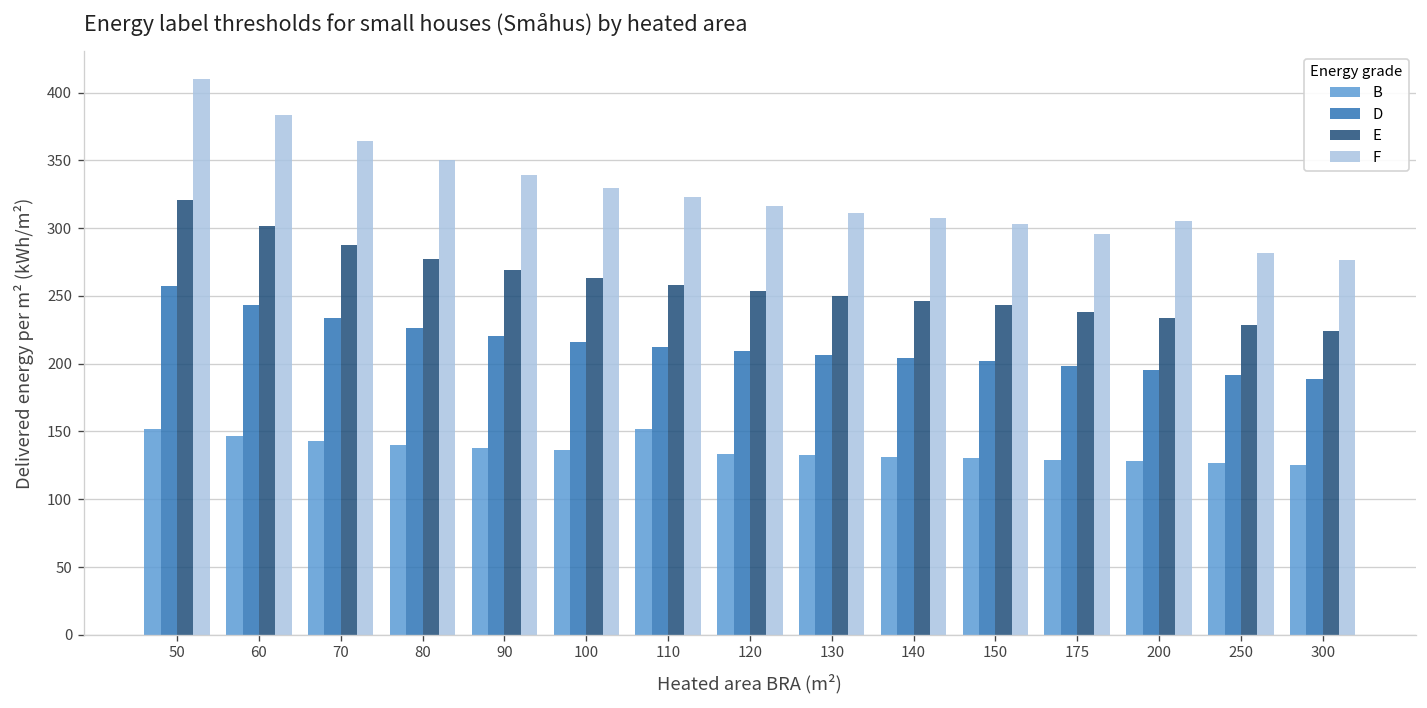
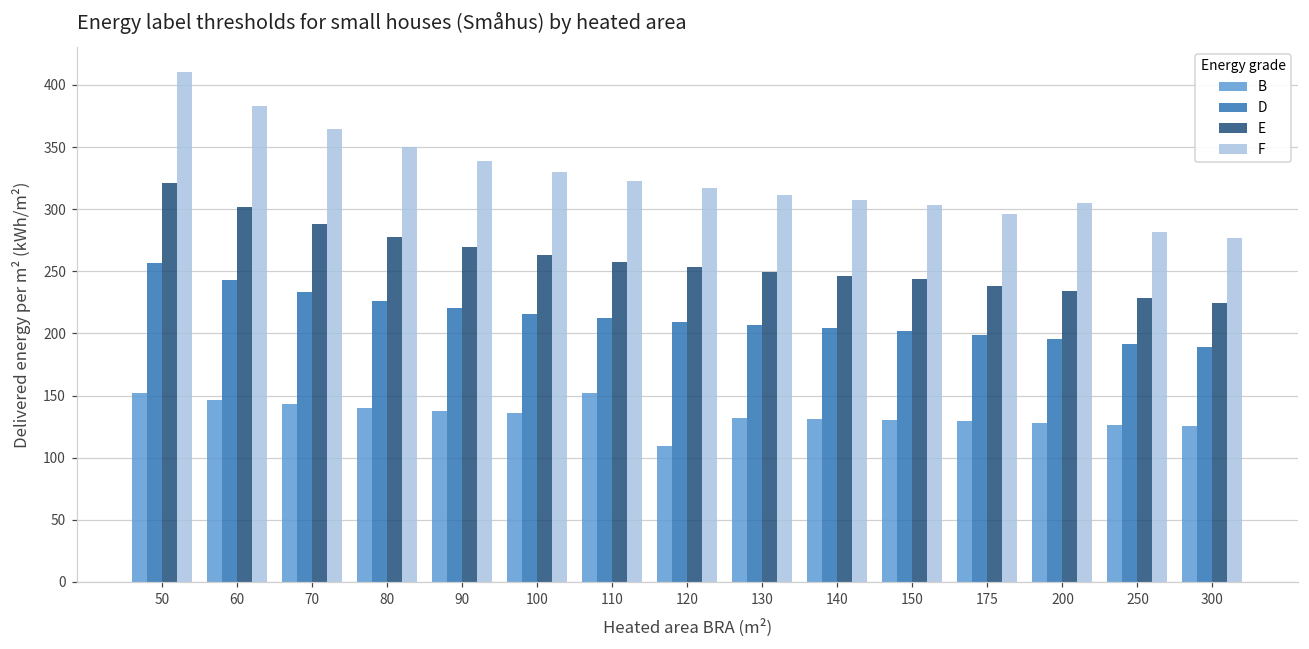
B, 120: 133 -> 109
